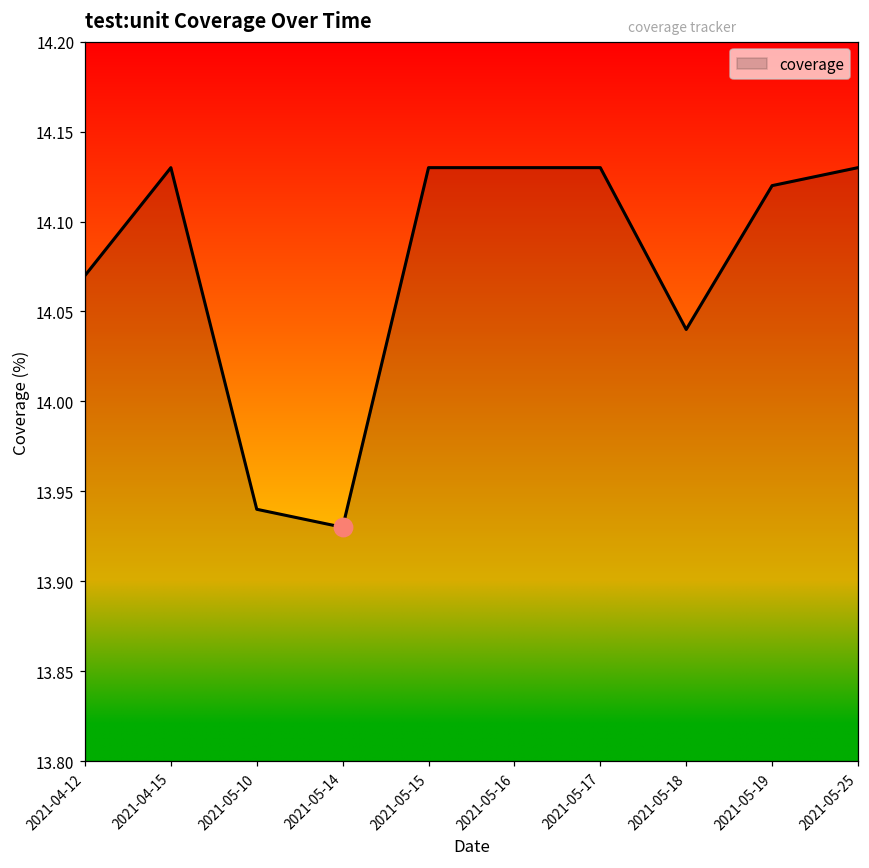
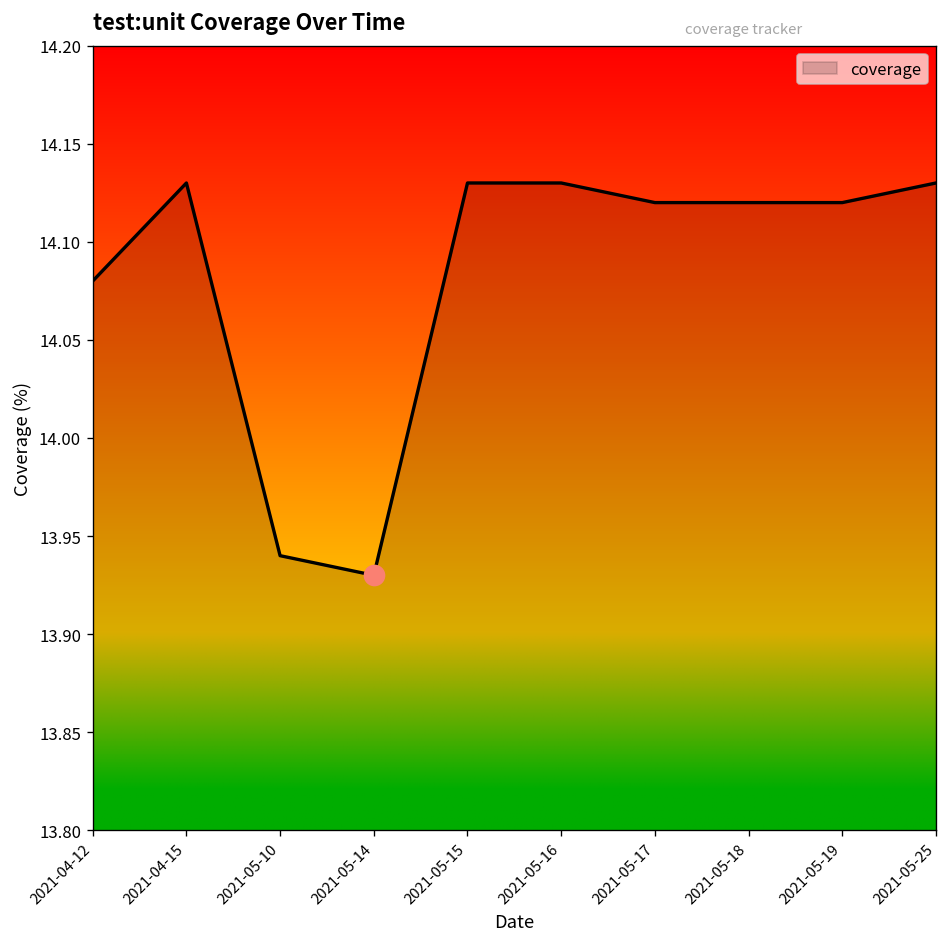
coverage, 2021-04-12: 14.07 -> 14.08
coverage, 2021-05-17: 14.13 -> 14.12
coverage, 2021-05-18: 14.04 -> 14.12
